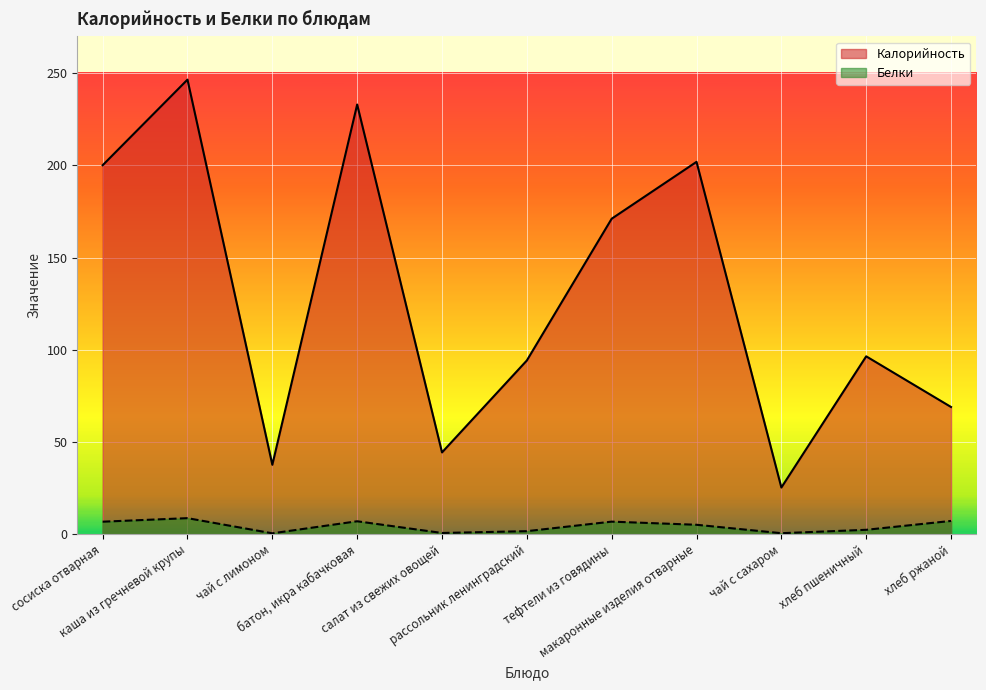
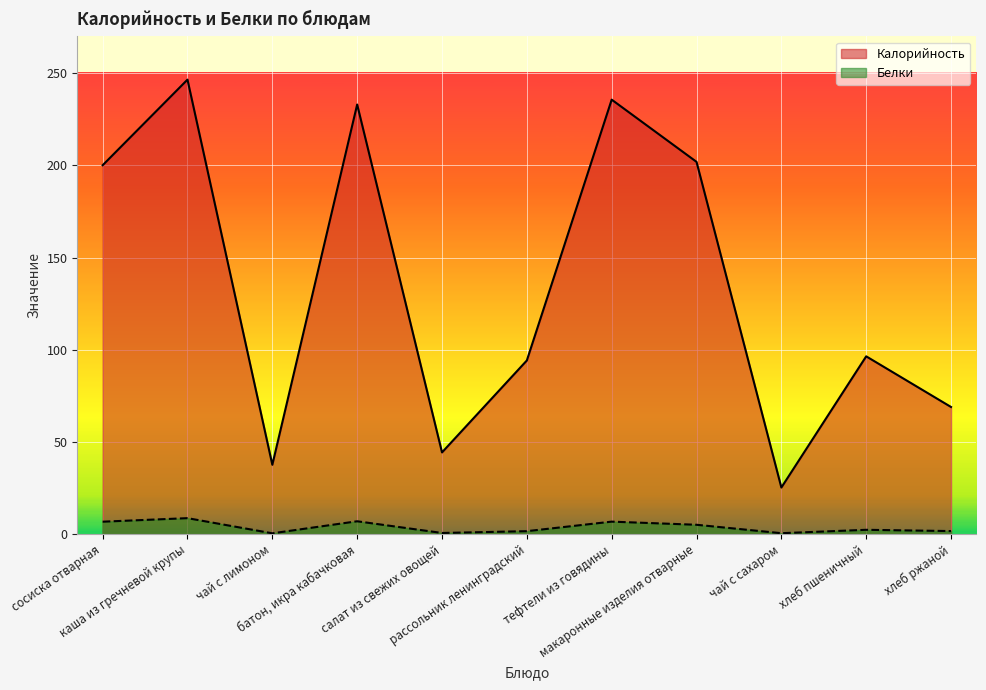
Калорийность, тефтели из говядины: 171 -> 236
Белки, хлеб ржаной: 7 -> 2
